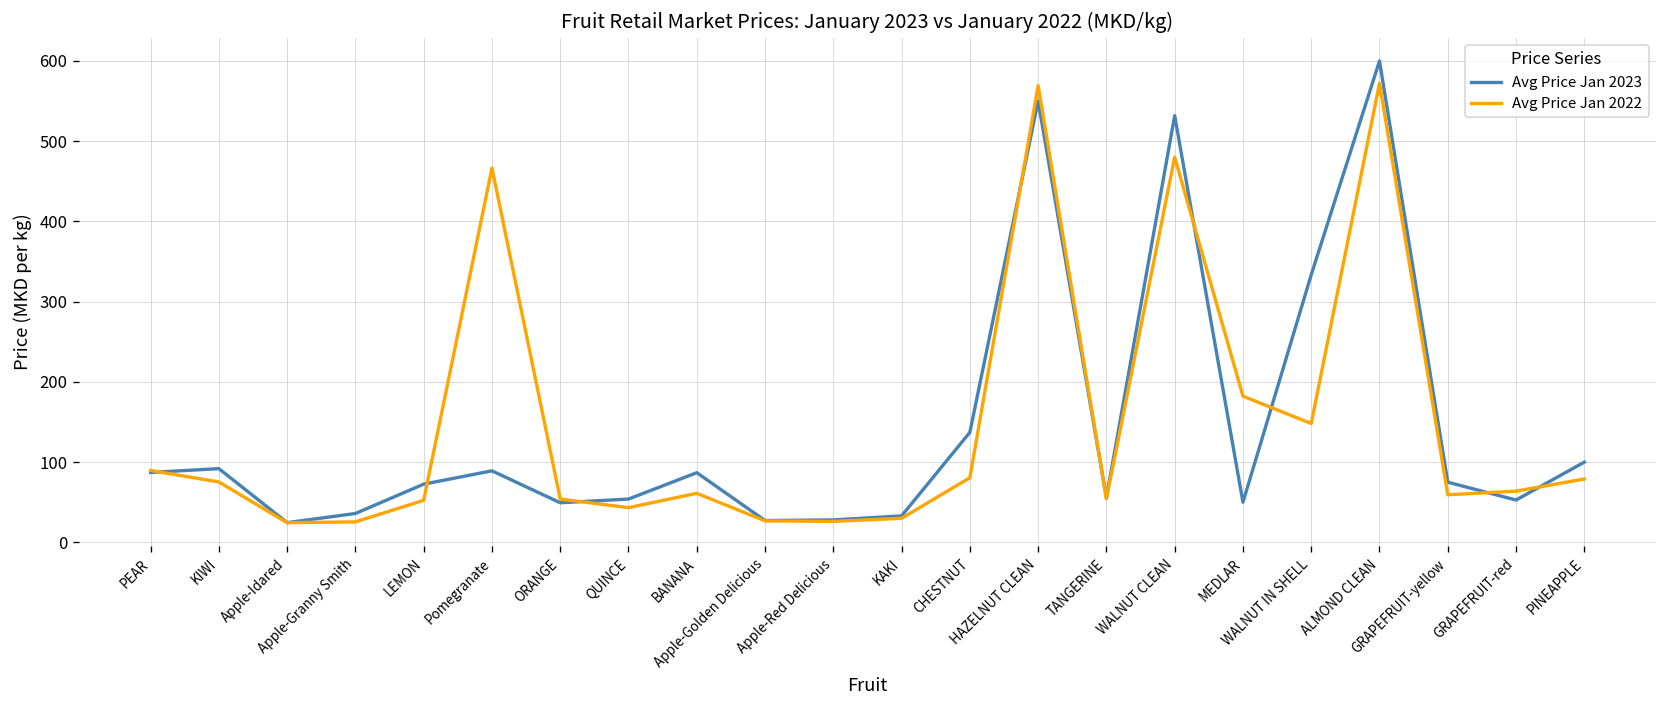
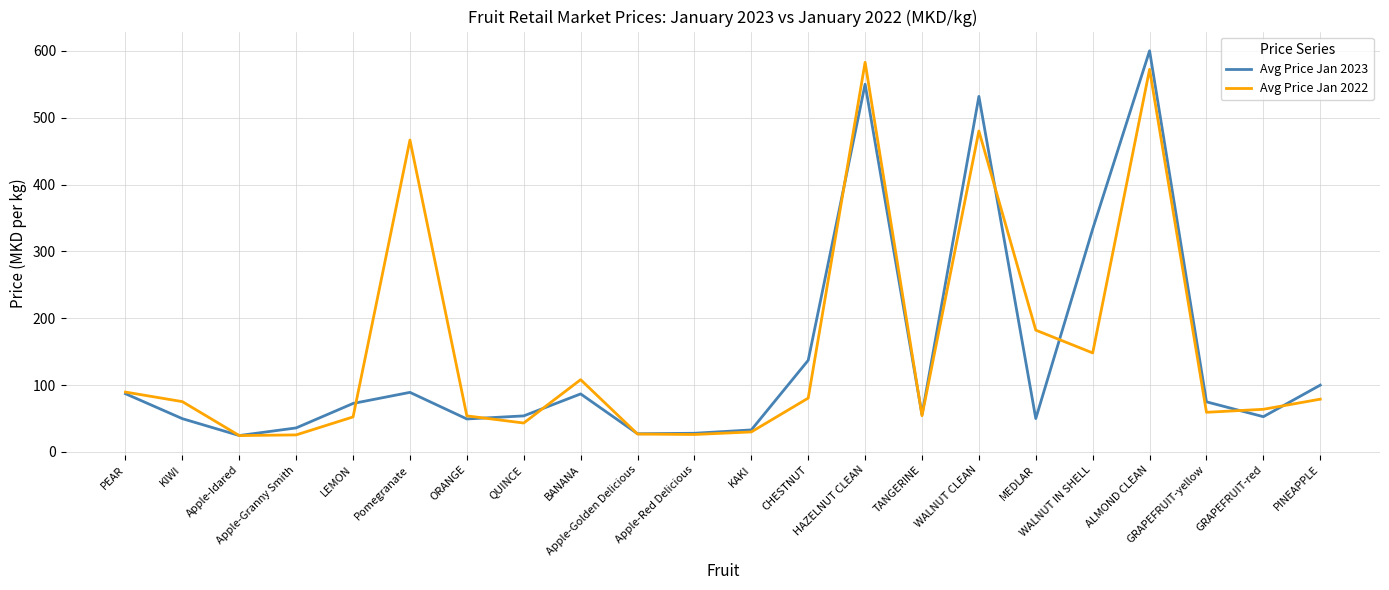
Avg Price Jan 2023, KIWI: 90 -> 50
Avg Price Jan 2022, BANANA: 60 -> 110
Avg Price Jan 2022, HAZELNUT CLEAN: 570 -> 580
